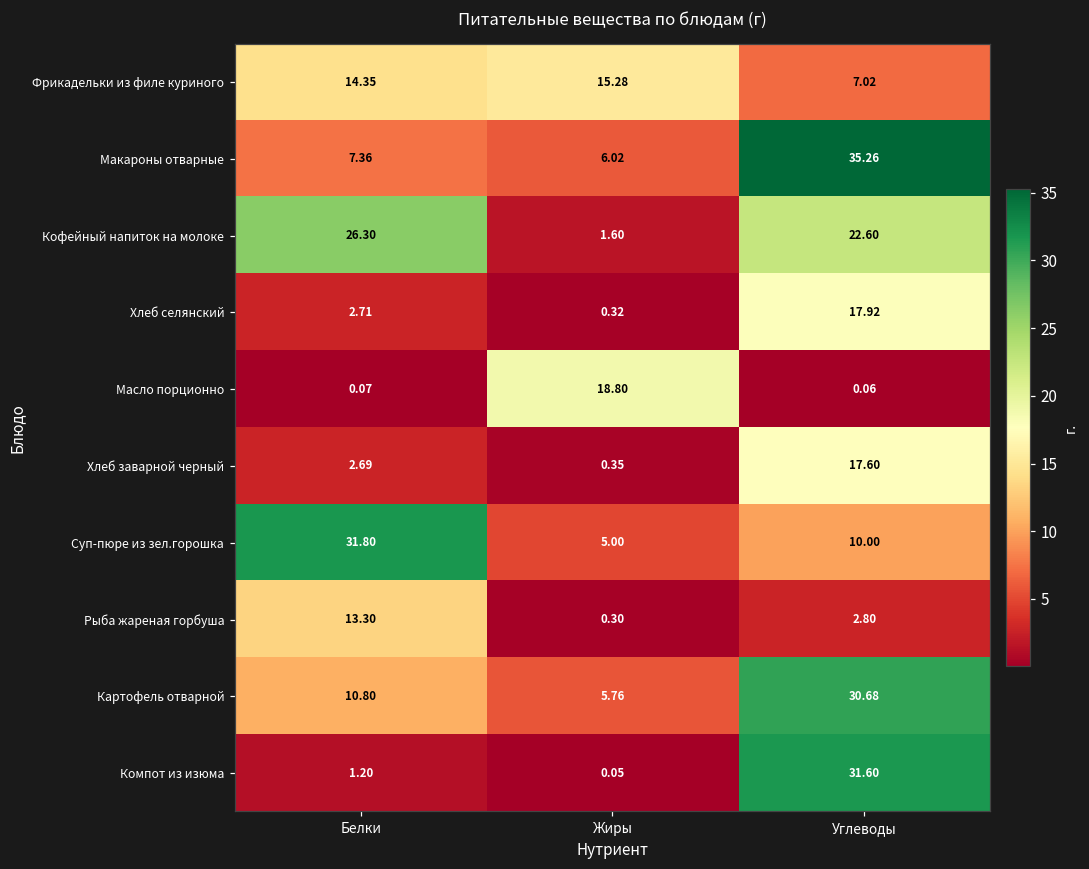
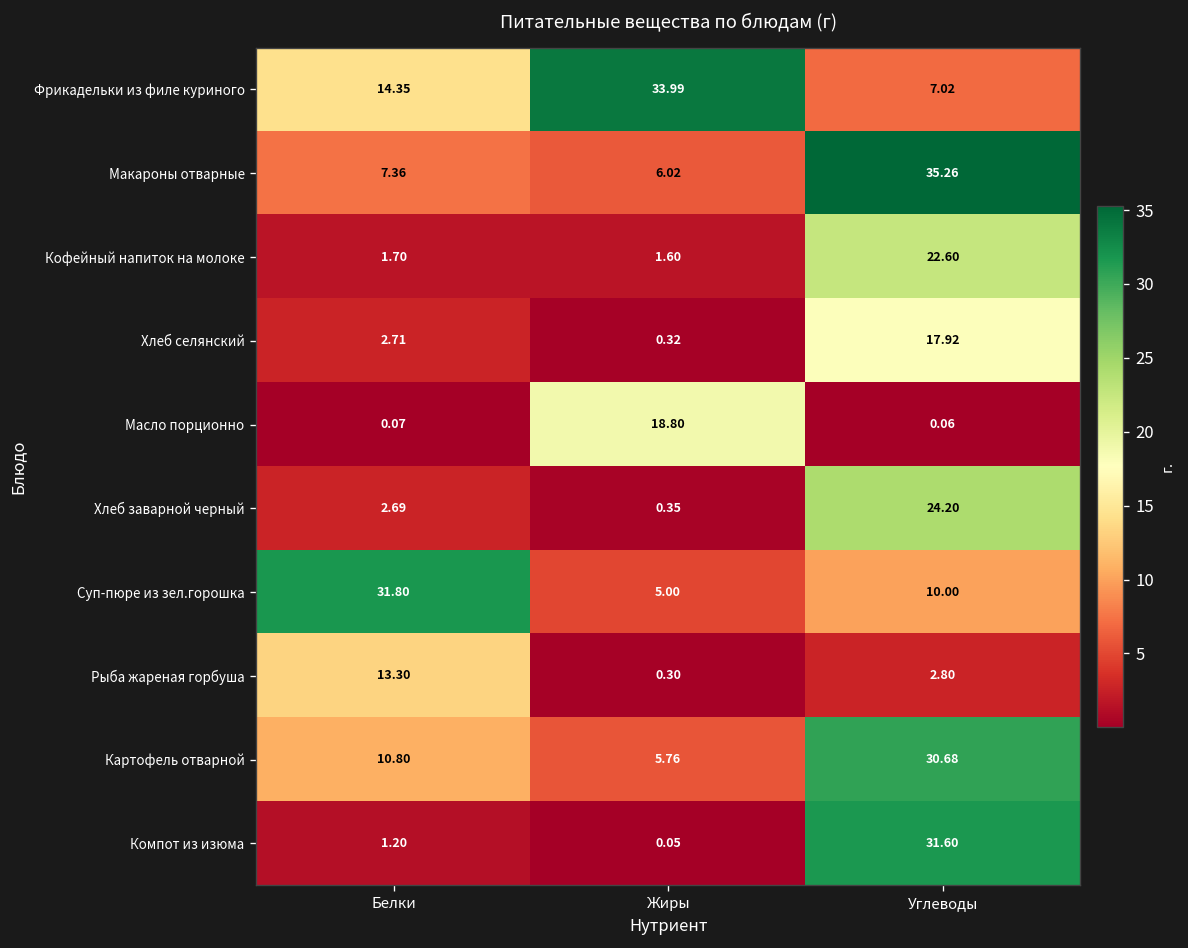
Фрикадельки из филе куриного, Жиры: 15.28 -> 33.99
Кофейный напиток на молоке, Белки: 26.30 -> 1.70
Хлеб заварной черный, Углеводы: 17.60 -> 24.20
